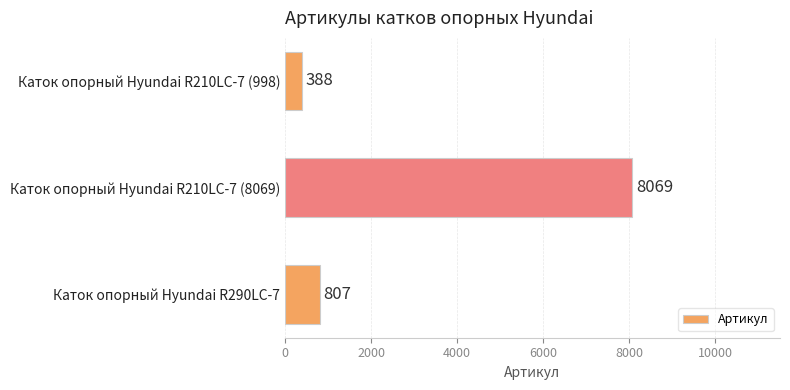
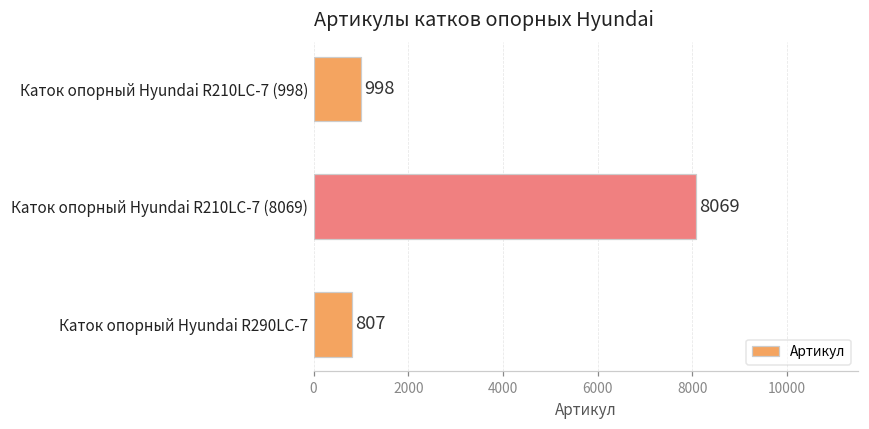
Каток опорный Hyundai R210LC-7 (998): 388 -> 998
